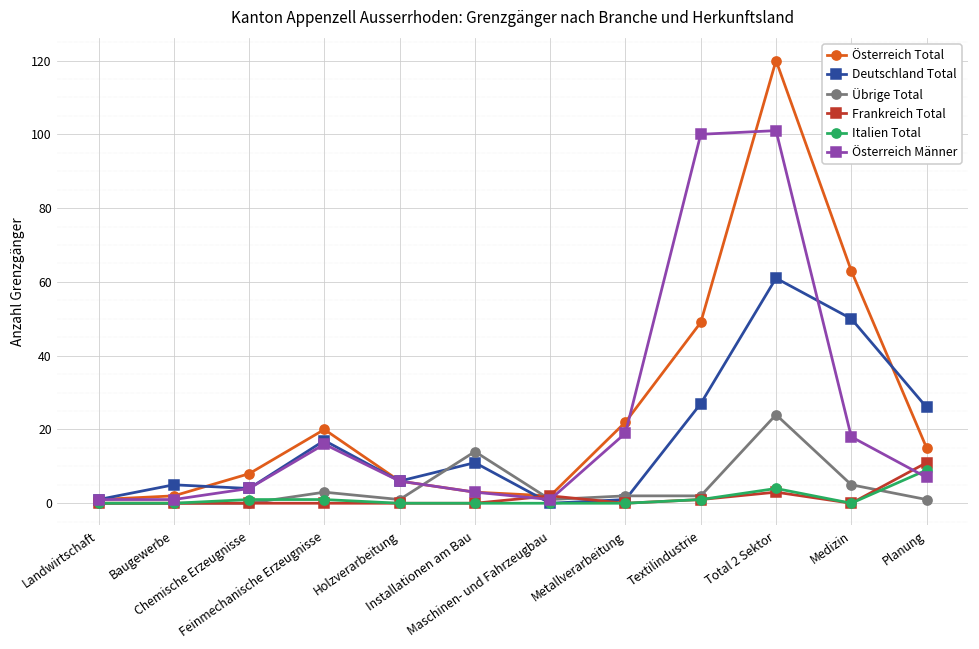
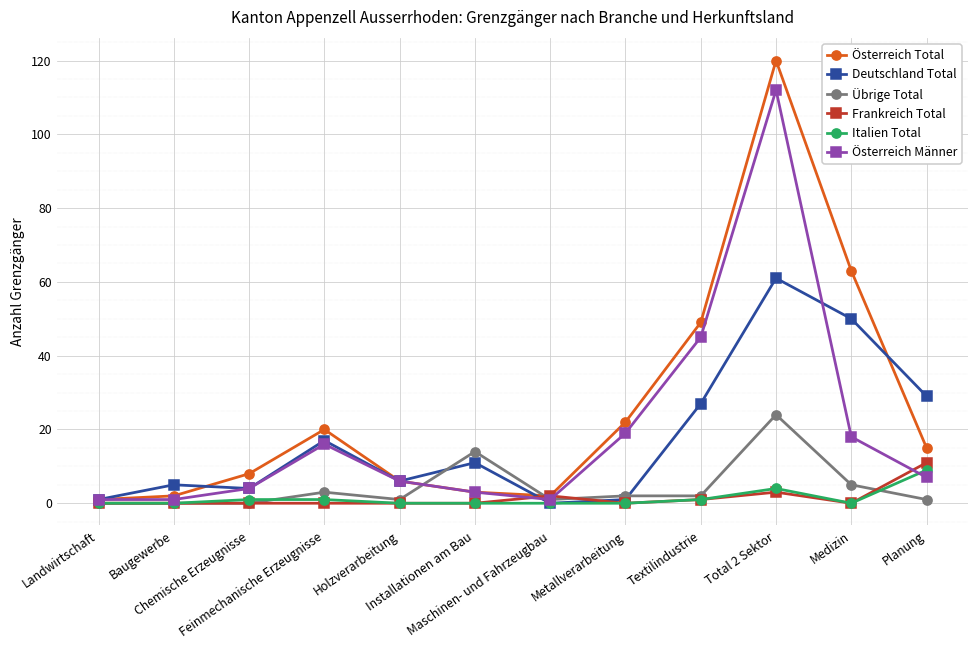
Österreich Männer, Textilindustrie: 100 -> 45
Österreich Männer, Total 2 Sektor: 101 -> 112
Deutschland Total, Planung: 26 -> 29
